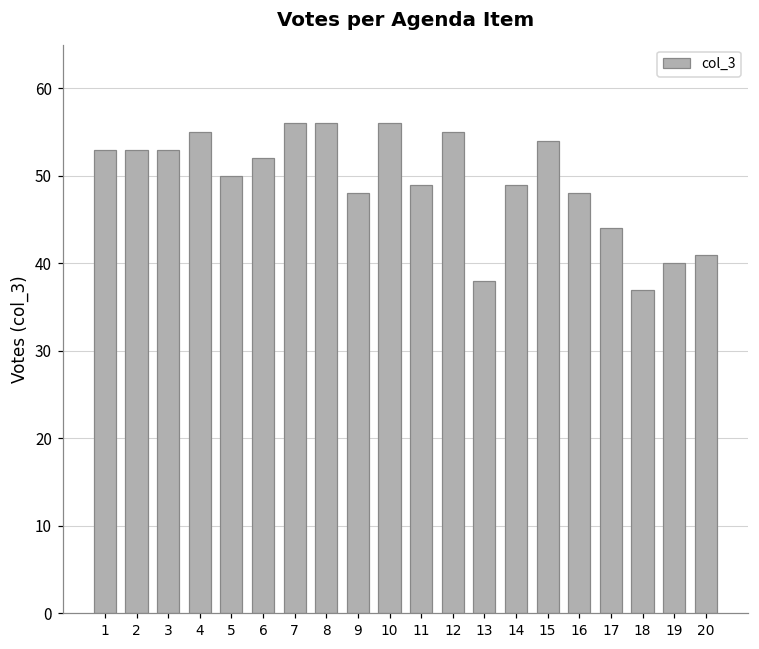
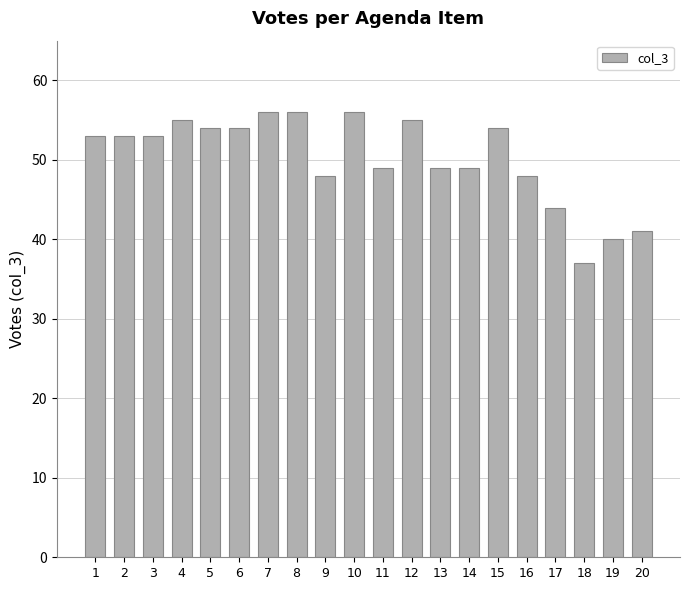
5: 50 -> 54
6: 52 -> 54
13: 38 -> 49
